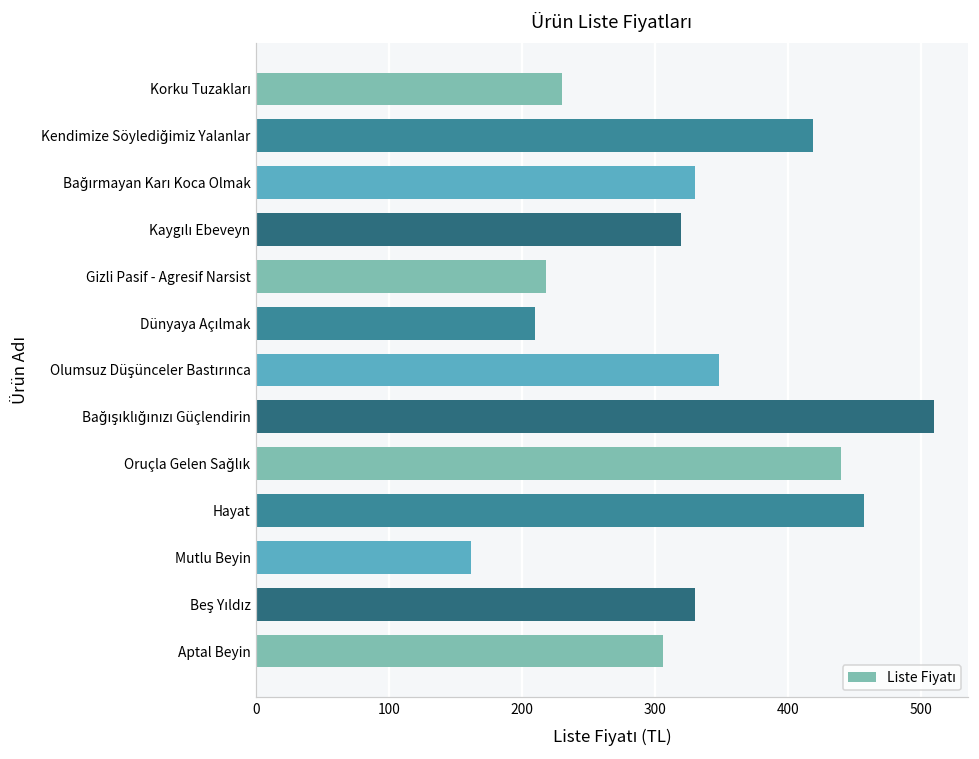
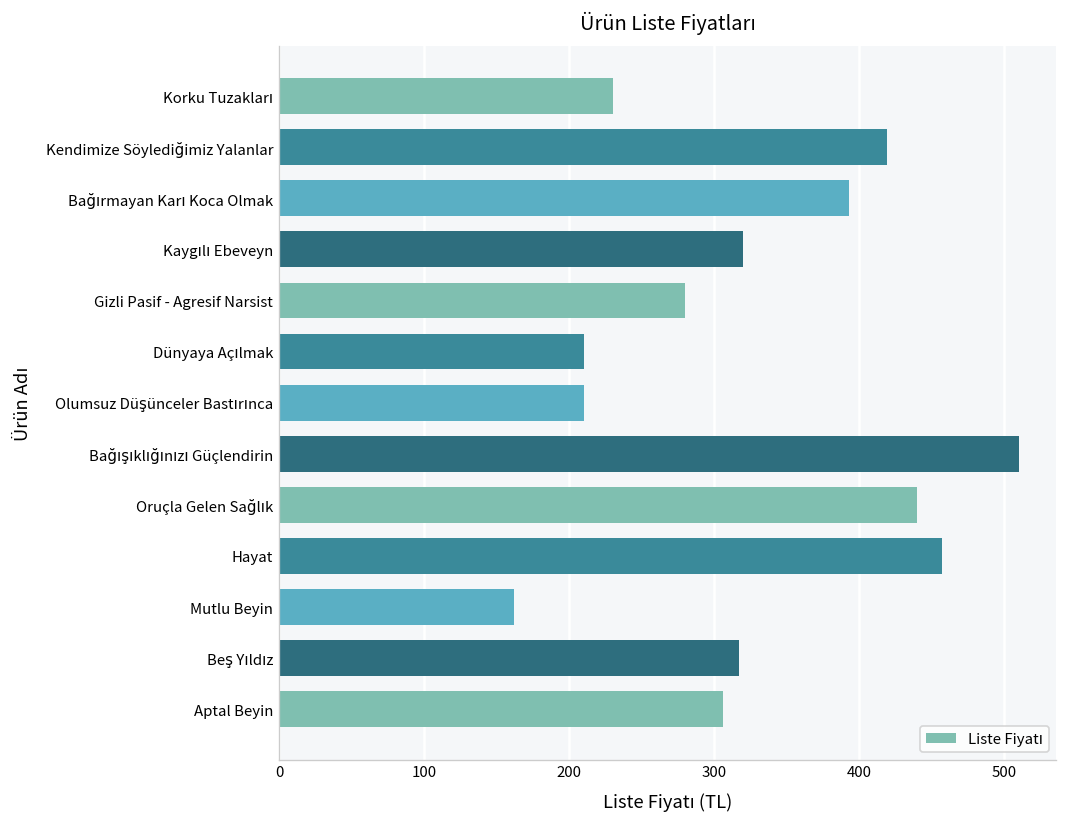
Bağırmayan Karı Koca Olmak: 330 -> 393
Gizli Pasif - Agresif Narsist: 218 -> 280
Olumsuz Düşünceler Bastırınca: 348 -> 210
Beş Yıldız: 330 -> 317
